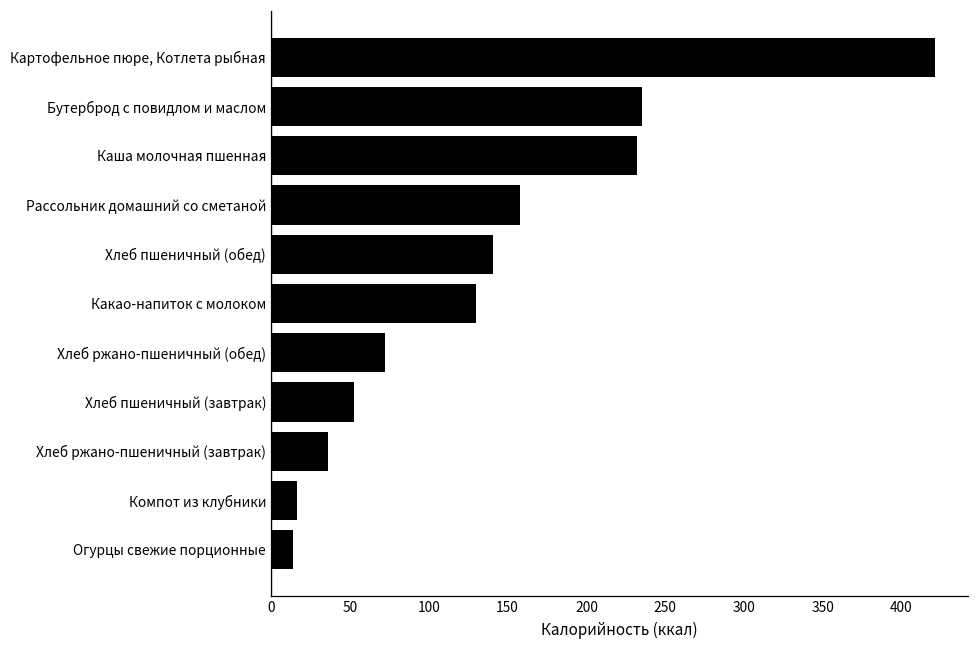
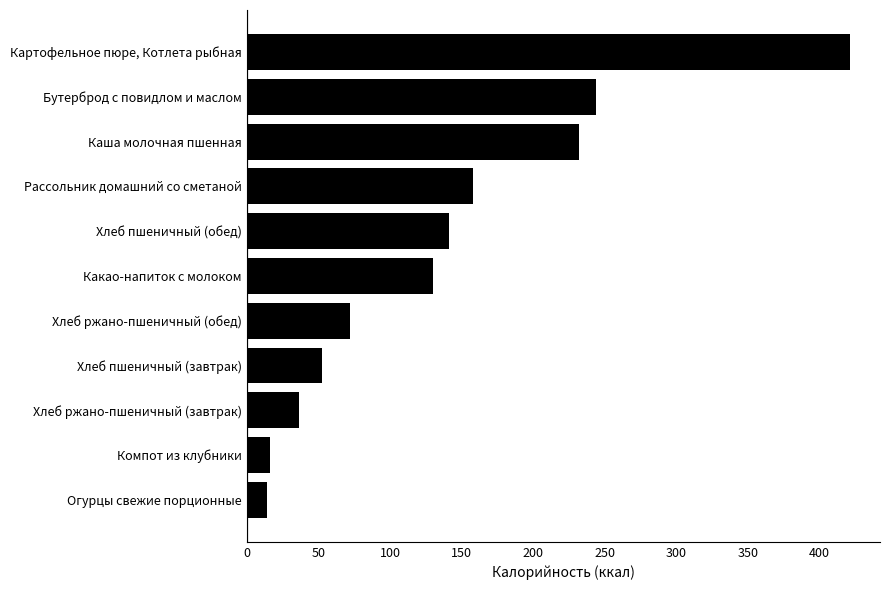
Бутерброд с повидлом и маслом: 235 -> 244
